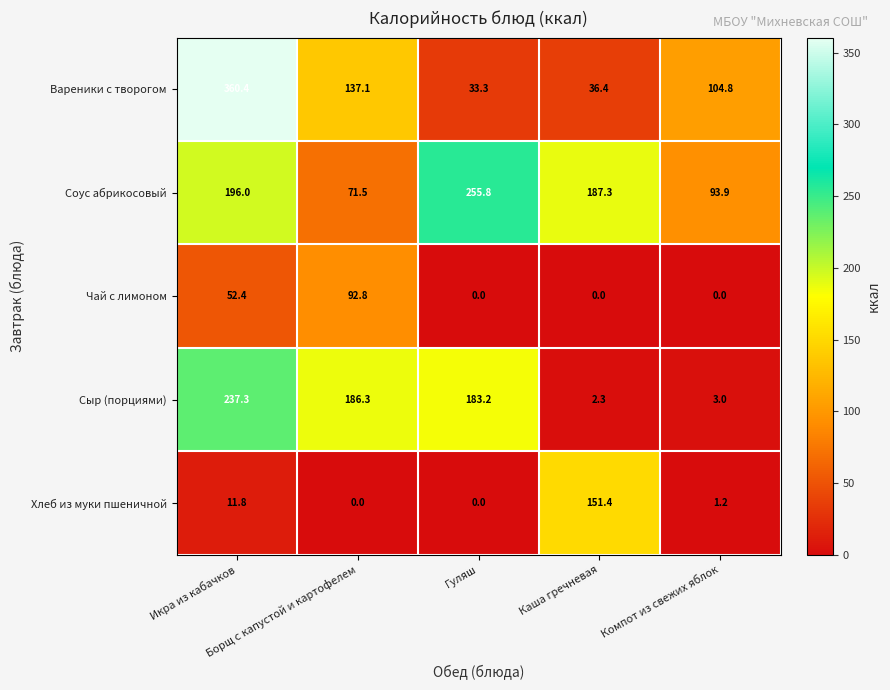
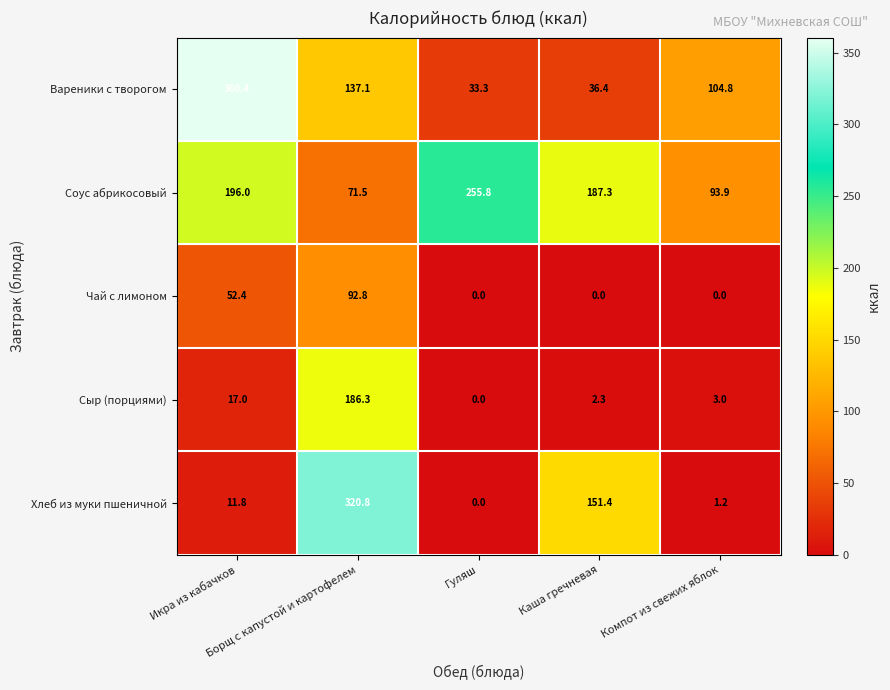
Сыр (порциями), Икра из кабачков: 237.3 -> 17.0
Сыр (порциями), Гуляш: 183.2 -> 0.0
Хлеб из муки пшеничной, Борщ с капустой и картофелем: 0.0 -> 320.8
